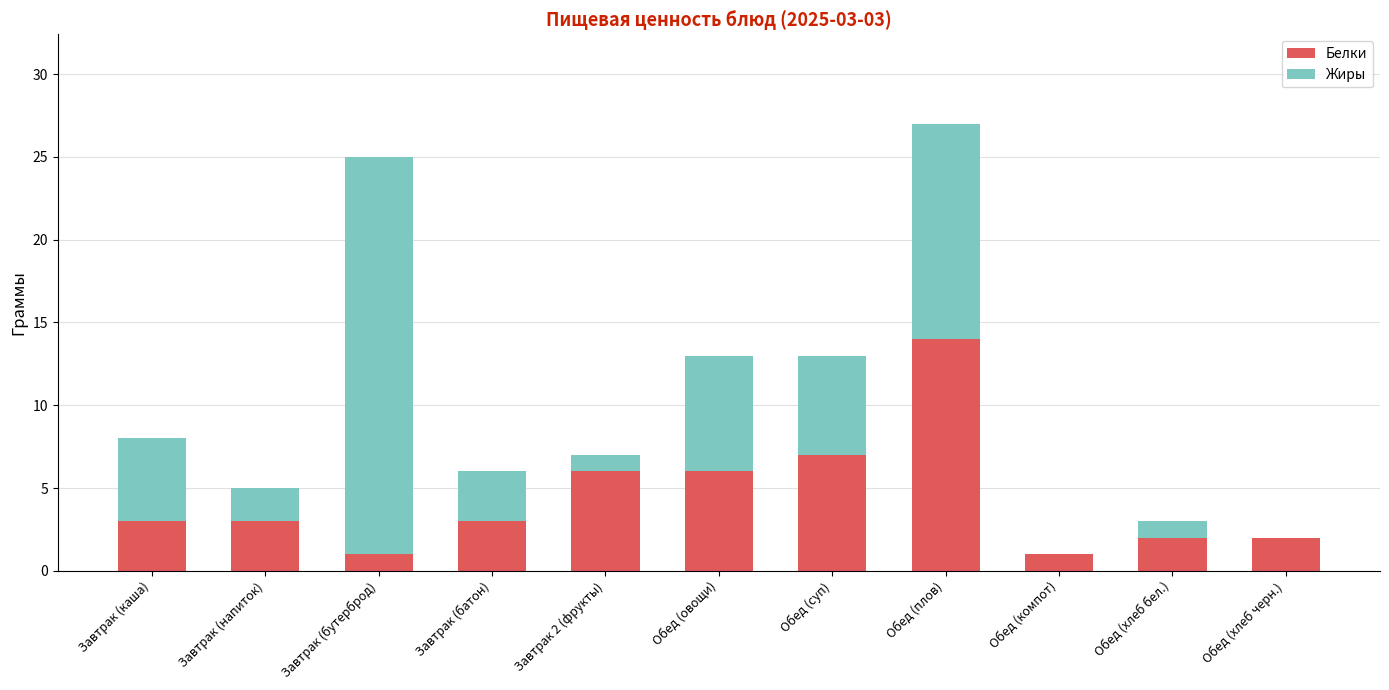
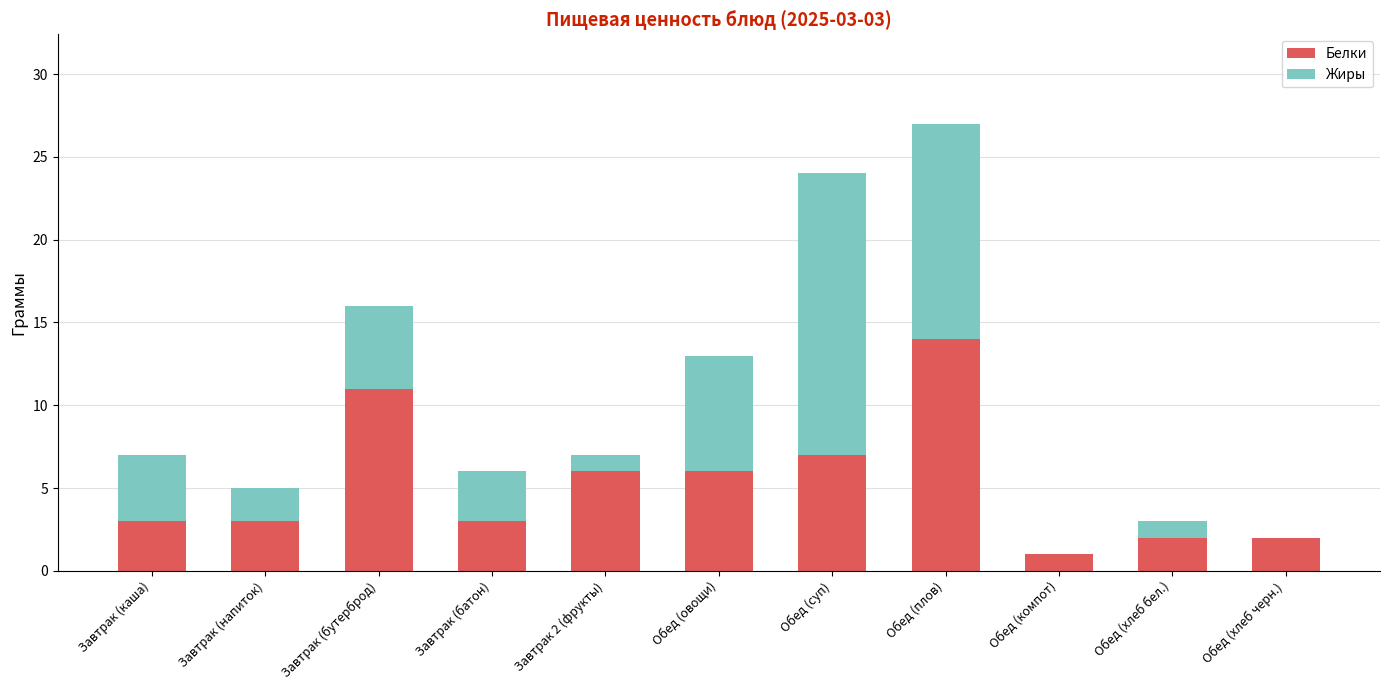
Жиры, Завтрак (каша): 5 -> 4
Белки, Завтрак (бутерброд): 1 -> 11
Жиры, Завтрак (бутерброд): 24 -> 5
Жиры, Обед (суп): 6 -> 17
